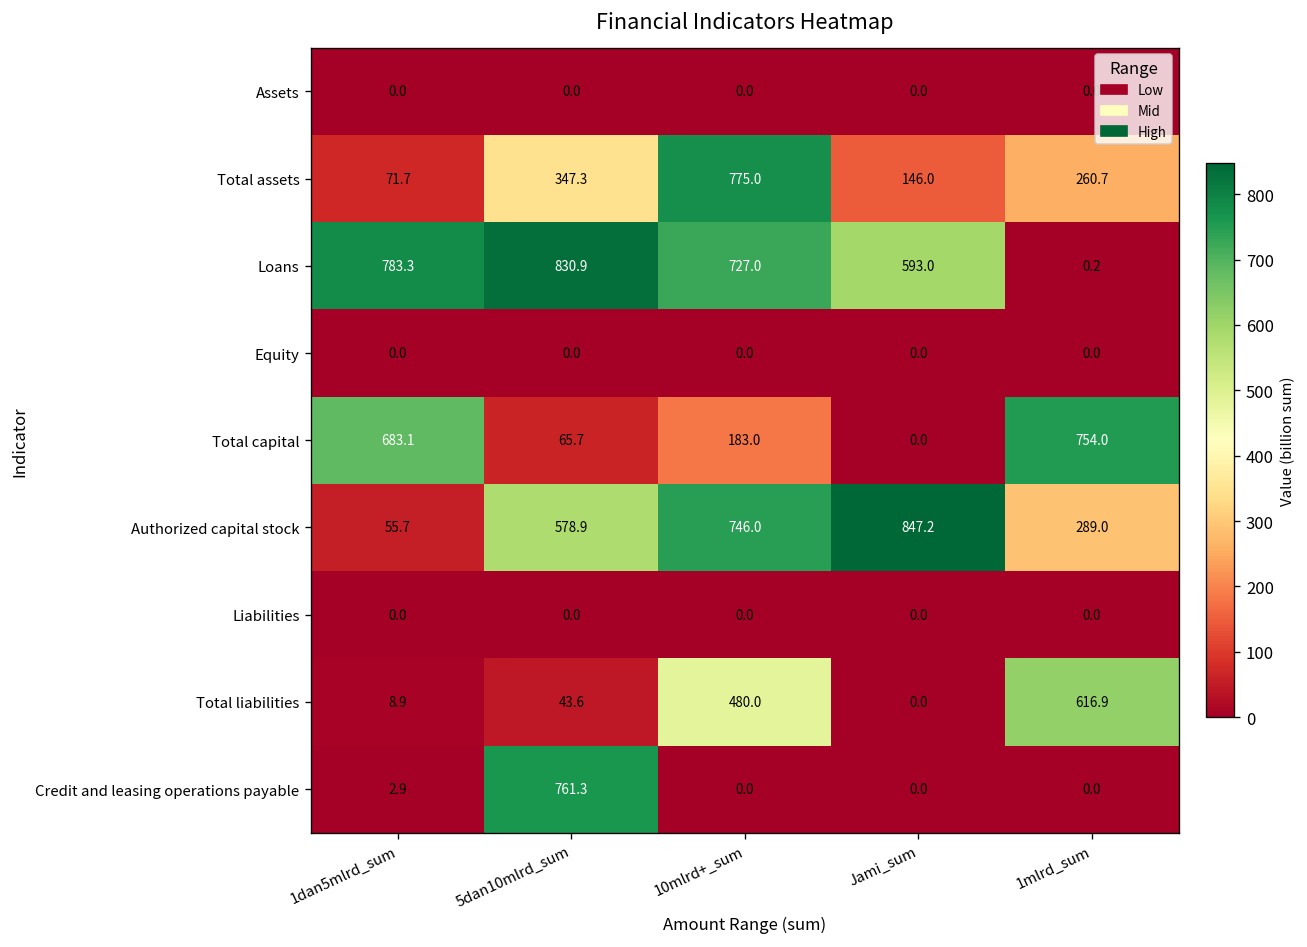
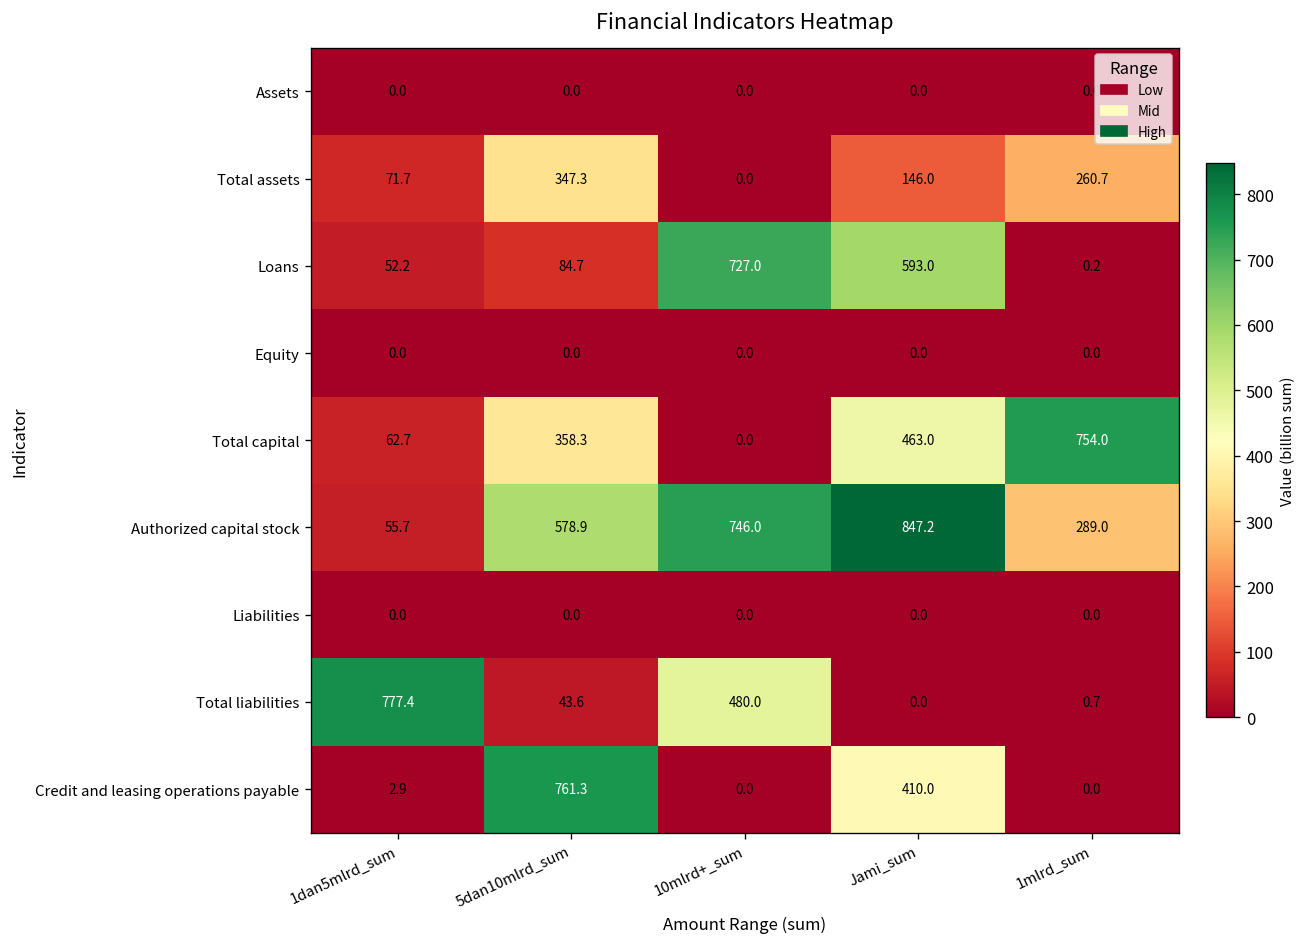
Total assets, 10mlrd+_sum: 775.0 -> 0.0
Loans, 1dan5mlrd_sum: 783.3 -> 52.2
Loans, 5dan10mlrd_sum: 830.9 -> 84.7
Total capital, 1dan5mlrd_sum: 683.1 -> 62.7
Total capital, 5dan10mlrd_sum: 65.7 -> 358.3
Total capital, 10mlrd+_sum: 183.0 -> 0.0
Total capital, Jami_sum: 0.0 -> 463.0
Total liabilities, 1dan5mlrd_sum: 8.9 -> 777.4
Total liabilities, 1mlrd_sum: 616.9 -> 0.7
Credit and leasing operations payable, Jami_sum: 0.0 -> 410.0
